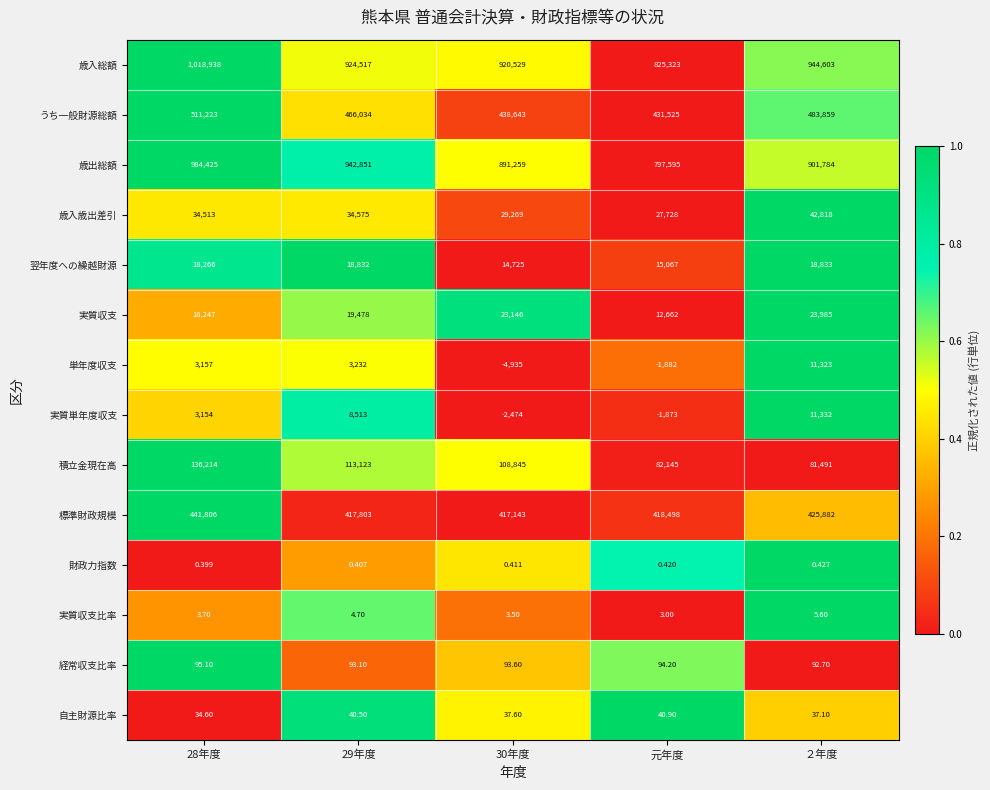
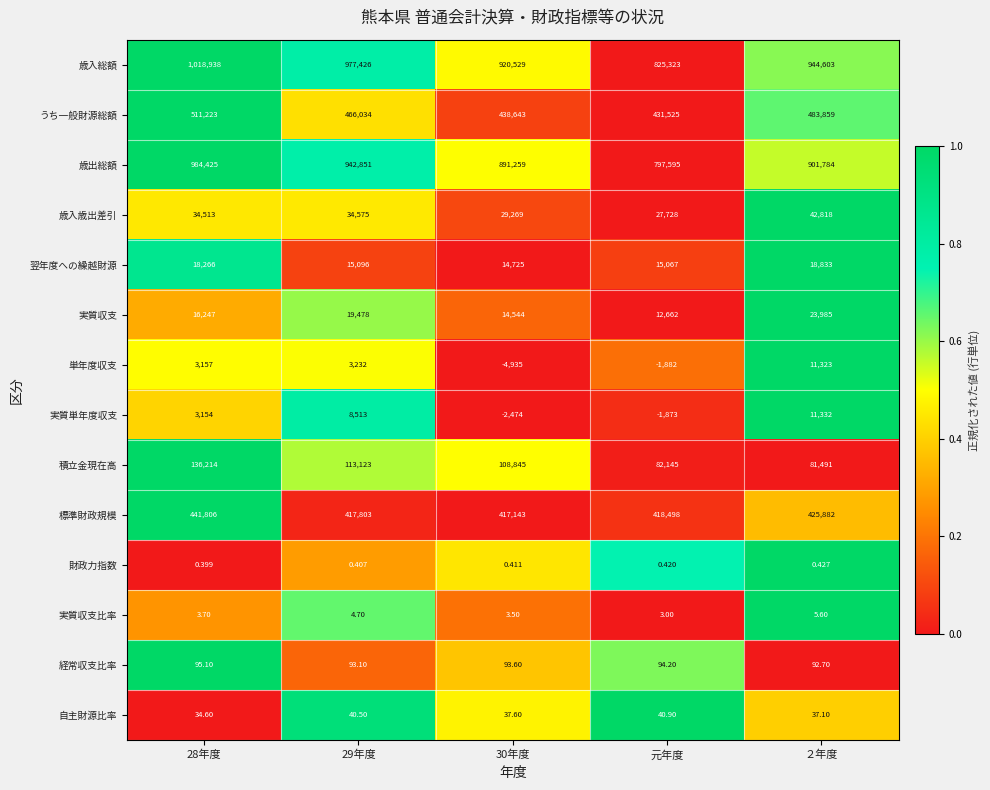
歳入総額, 29年度: 924,517 -> 977,426
翌年度への繰越財源, 29年度: 18,832 -> 15,096
実質収支, 30年度: 23,146 -> 14,544
